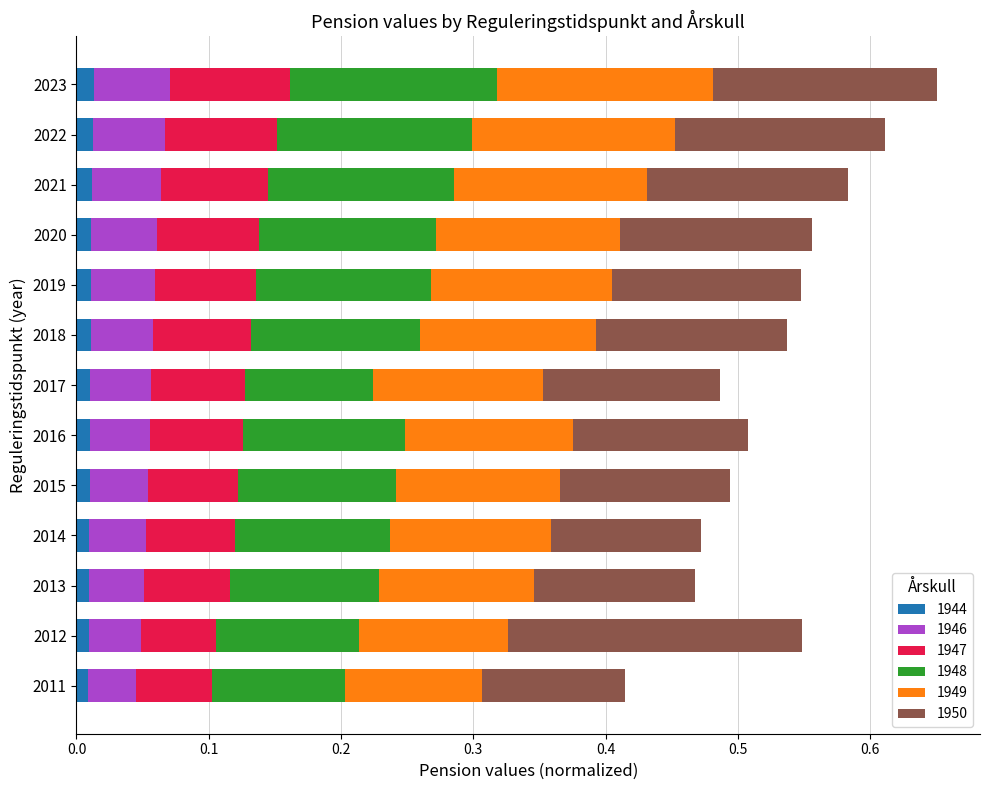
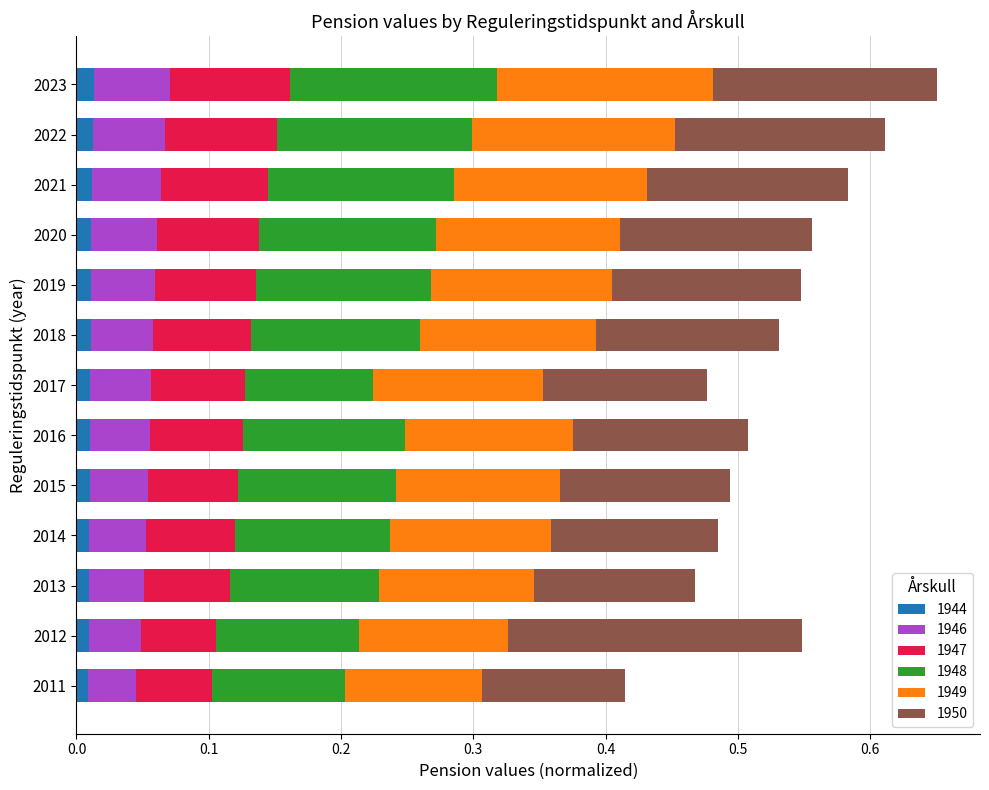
1950, 2018: 0.145 -> 0.138
1950, 2017: 0.134 -> 0.124
1950, 2014: 0.113 -> 0.126
